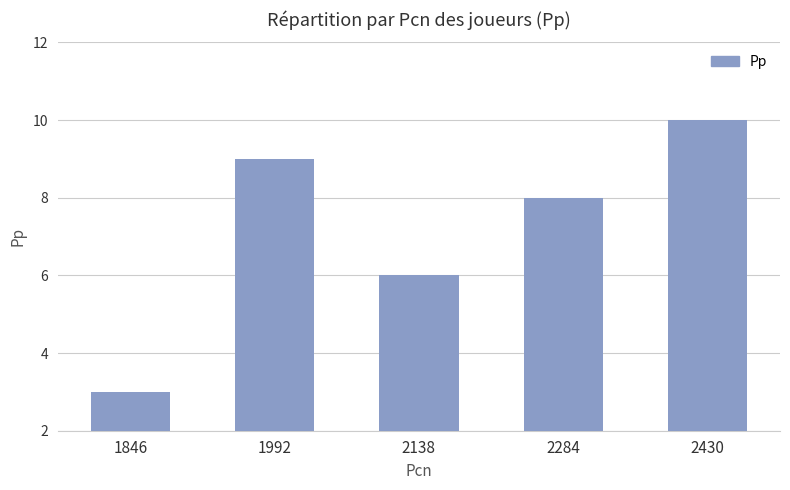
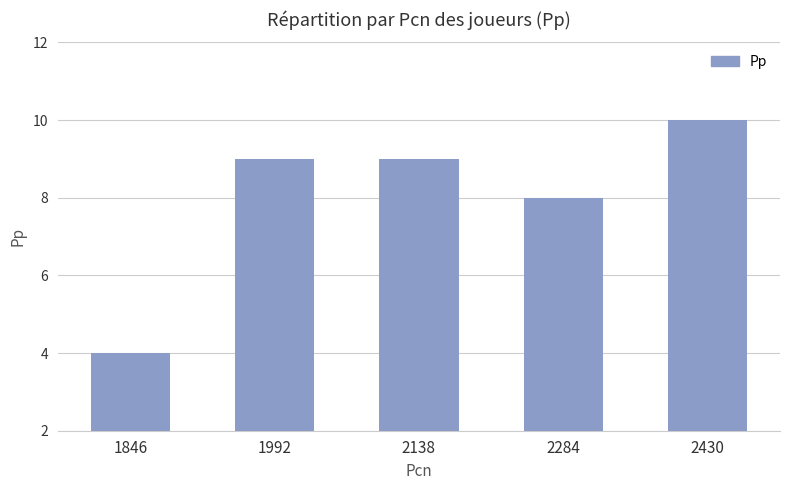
1846: 3 -> 4
2138: 6 -> 9
